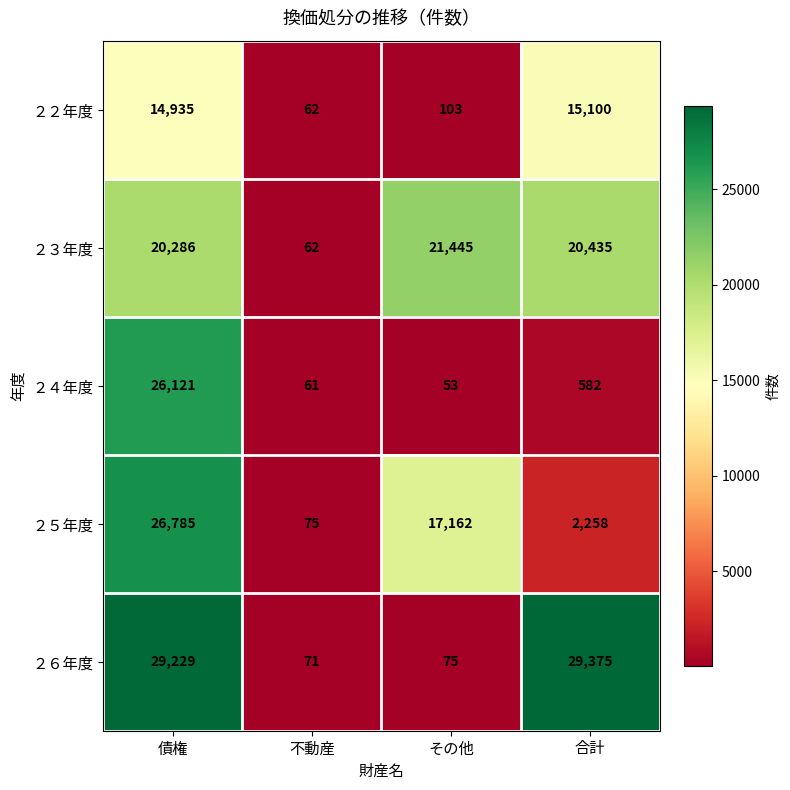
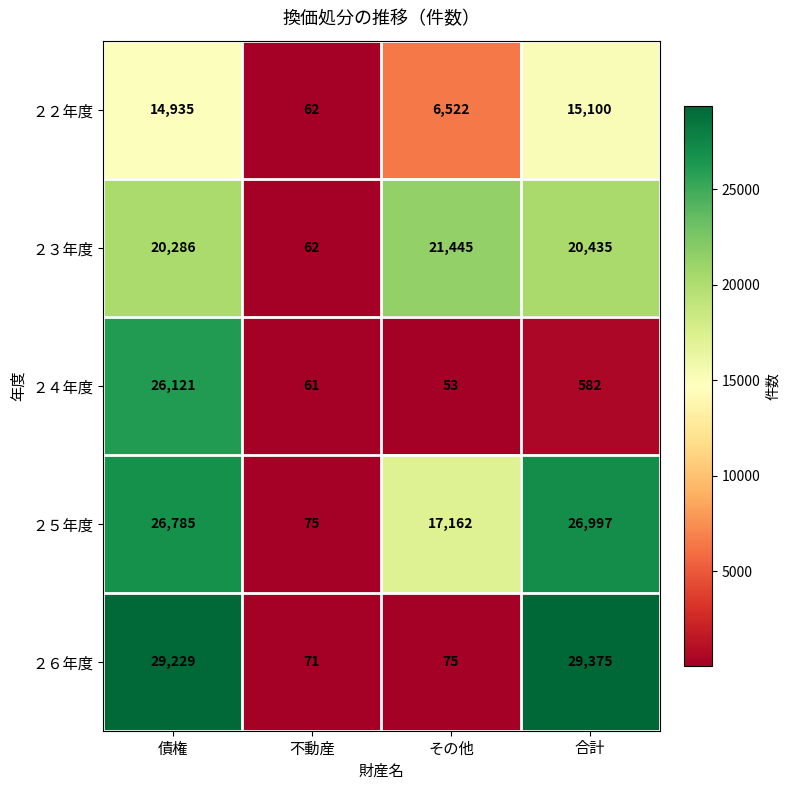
２２年度, その他: 103 -> 6,522
２５年度, 合計: 2,258 -> 26,997
